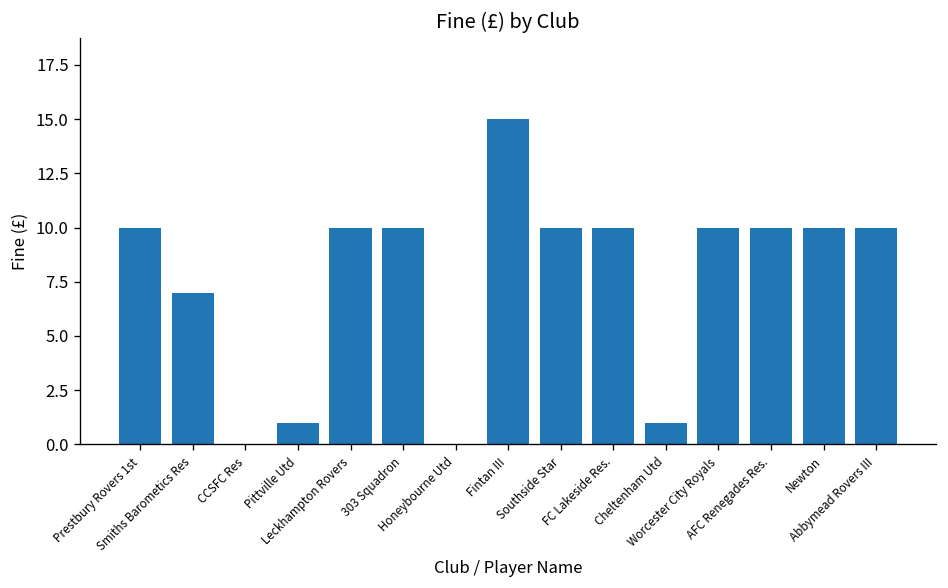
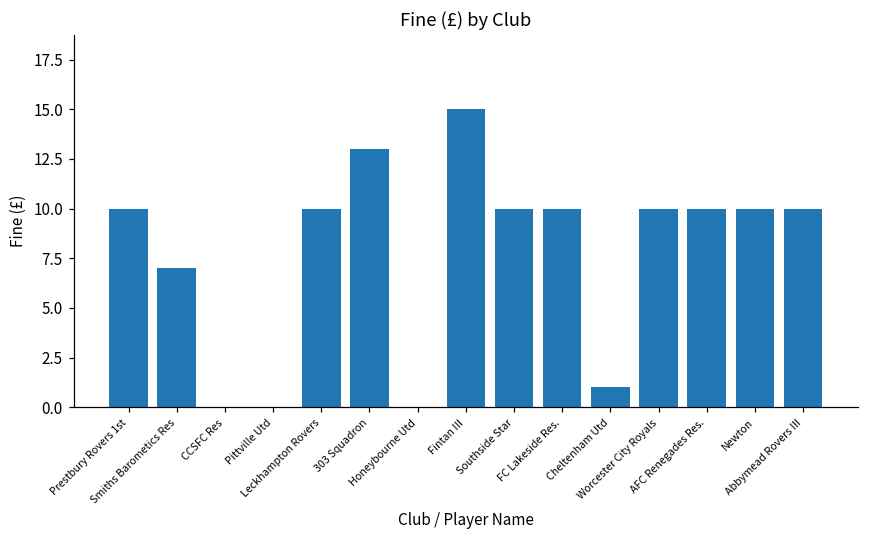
Pittville Utd: 1 -> 0
303 Squadron: 10 -> 13
